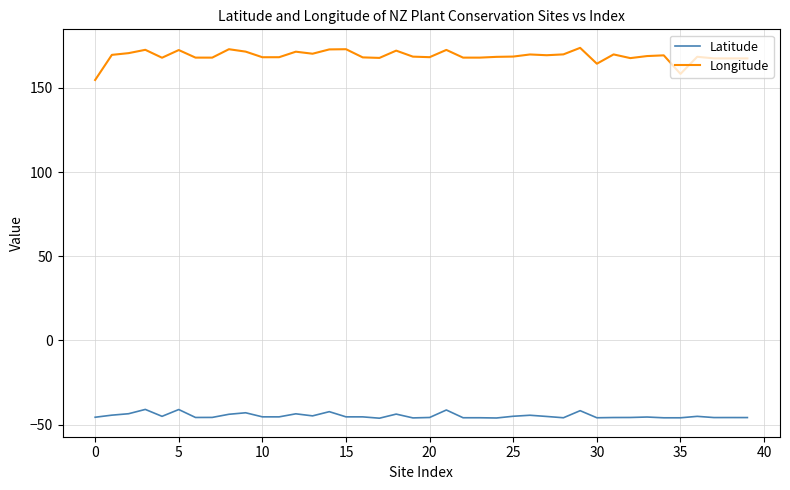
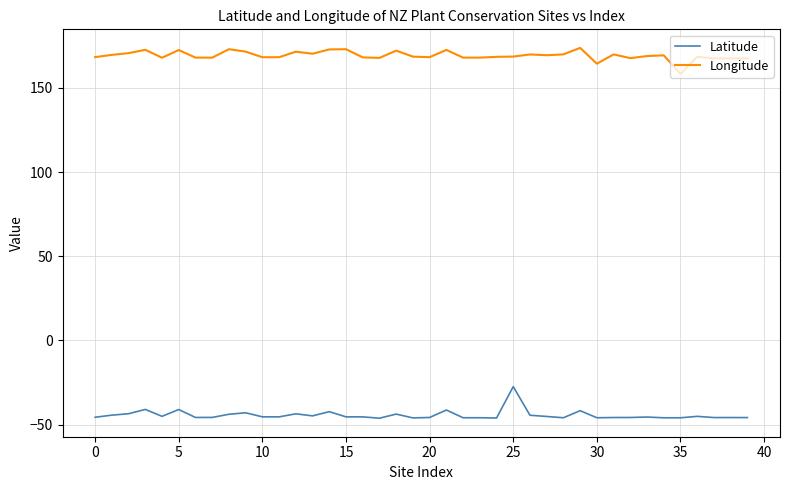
Longitude, 0: 155 -> 168
Latitude, 25: -45 -> -27
